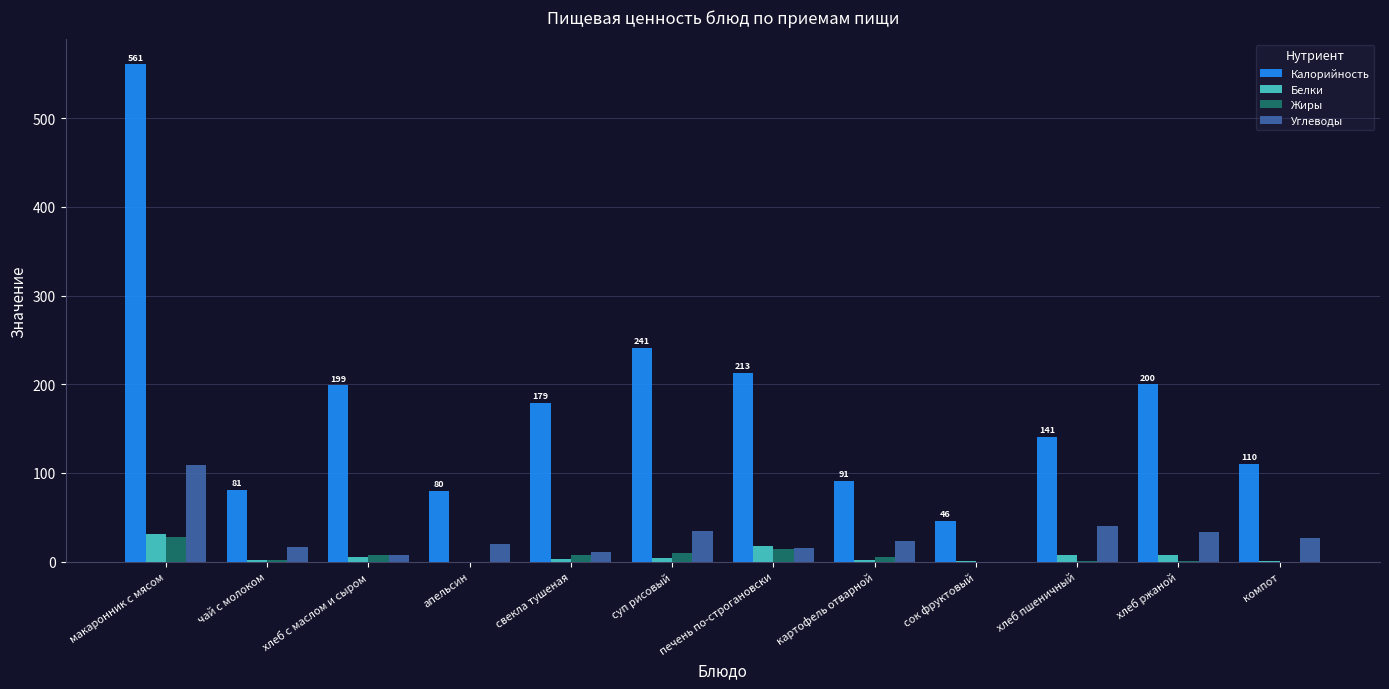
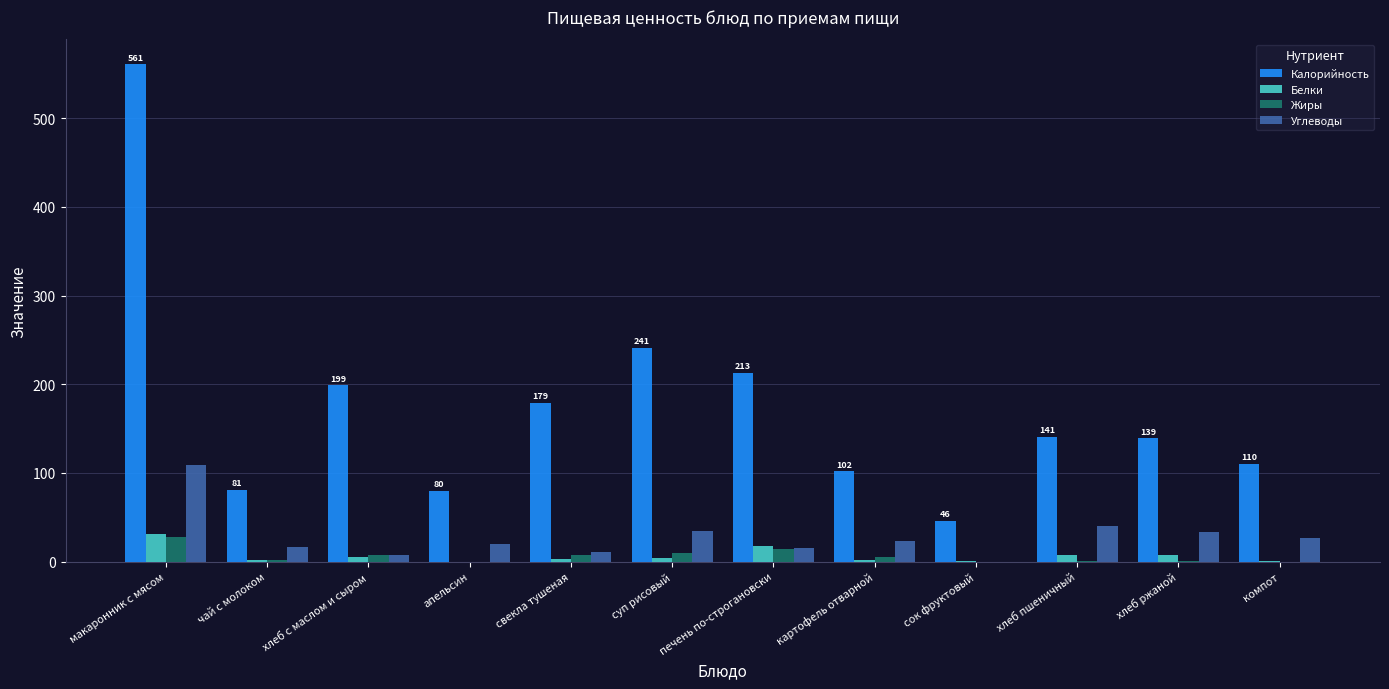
Калорийность, картофель отварной: 91 -> 102
Калорийность, хлеб ржаной: 200 -> 139
